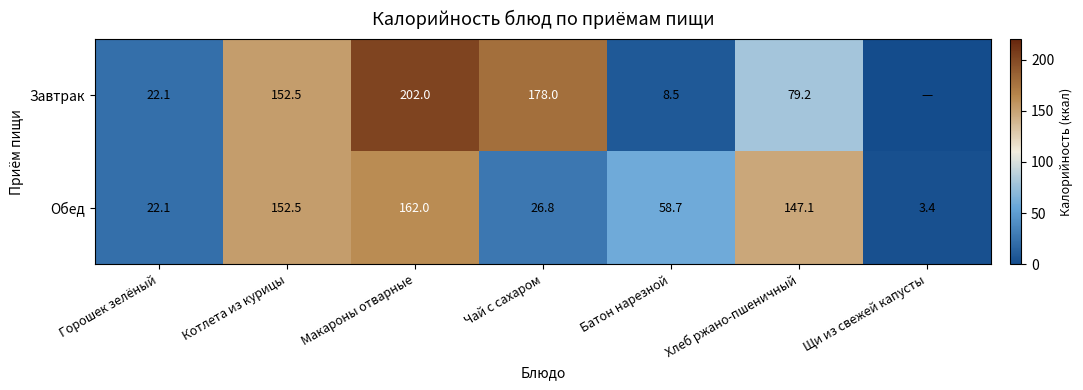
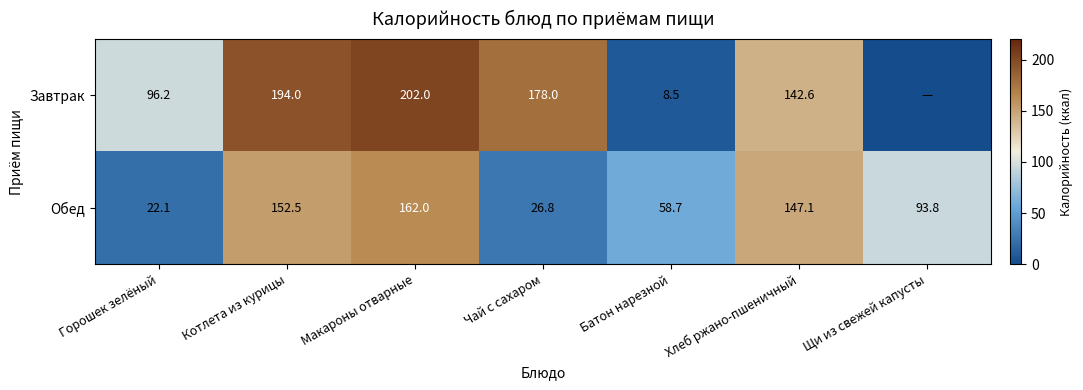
Завтрак, Горошек зелёный: 22.1 -> 96.2
Завтрак, Котлета из курицы: 152.5 -> 194.0
Завтрак, Хлеб ржано-пшеничный: 79.2 -> 142.6
Обед, Щи из свежей капусты: 3.4 -> 93.8
